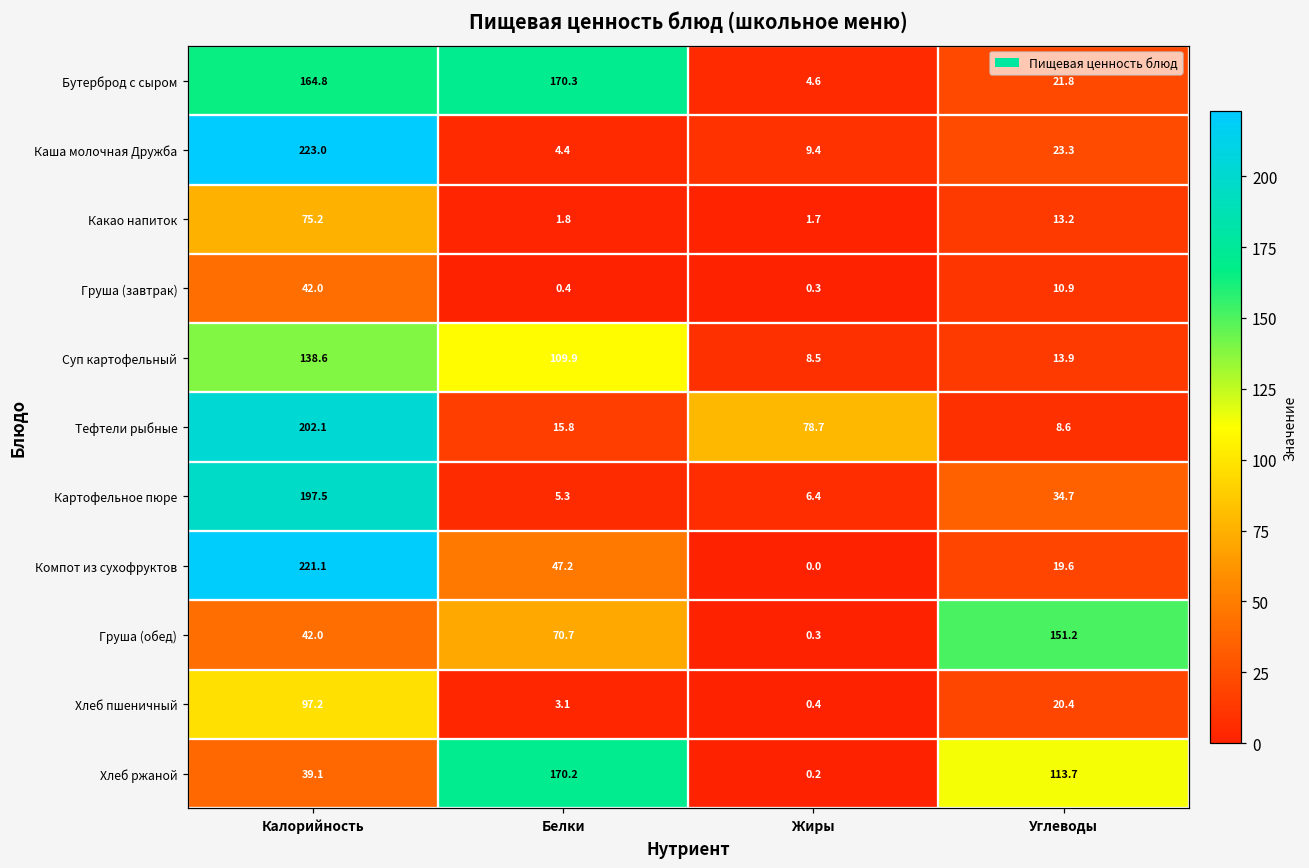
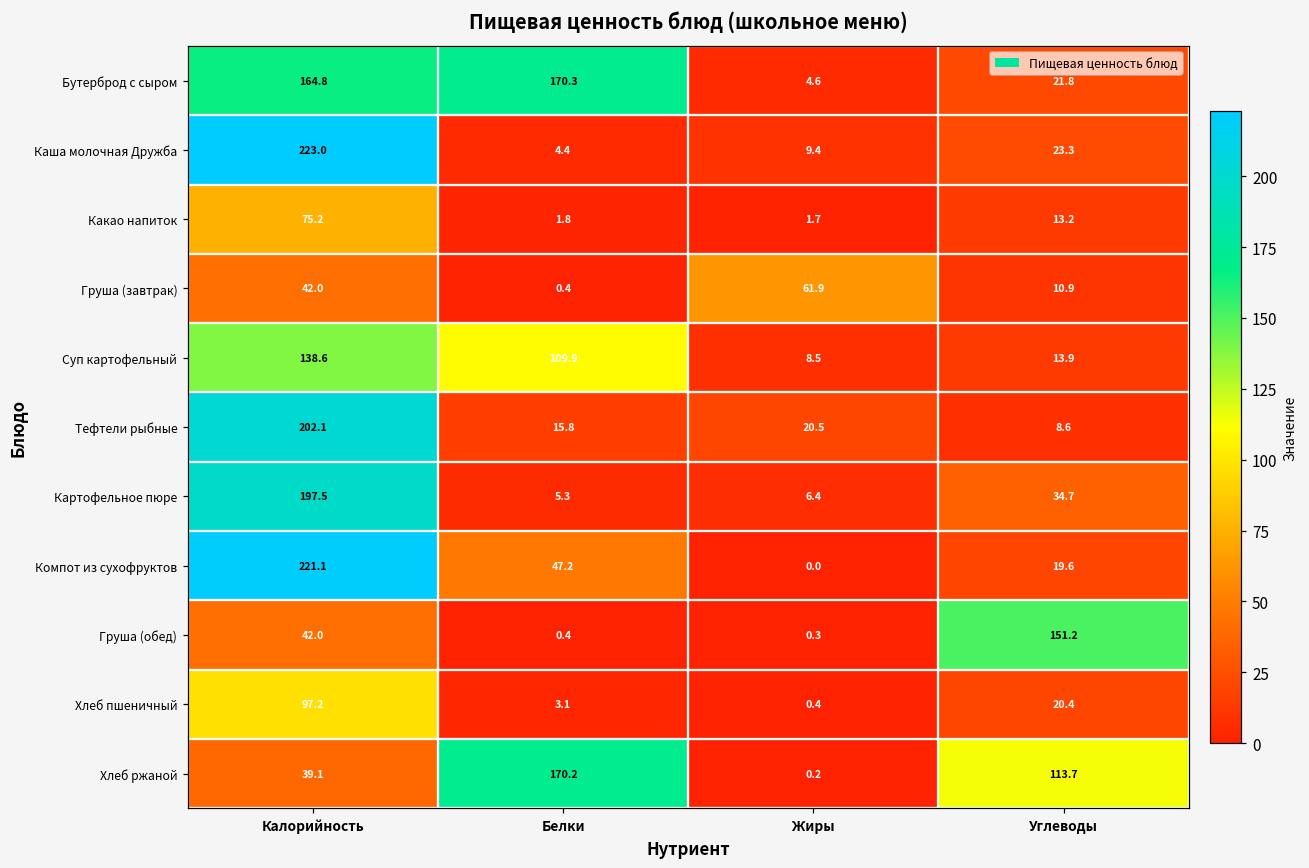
Груша (завтрак), Жиры: 0.3 -> 61.9
Тефтели рыбные, Жиры: 78.7 -> 20.5
Груша (обед), Белки: 70.7 -> 0.4
